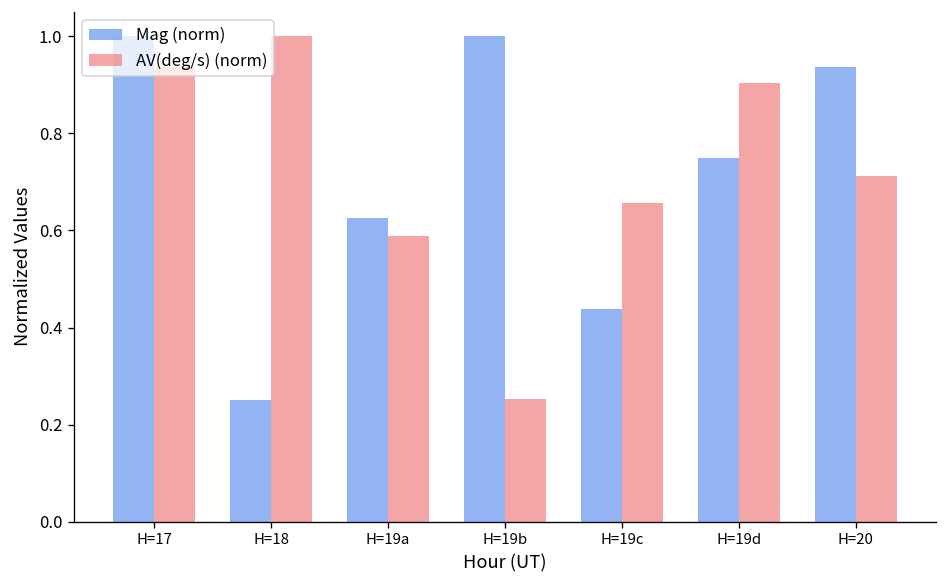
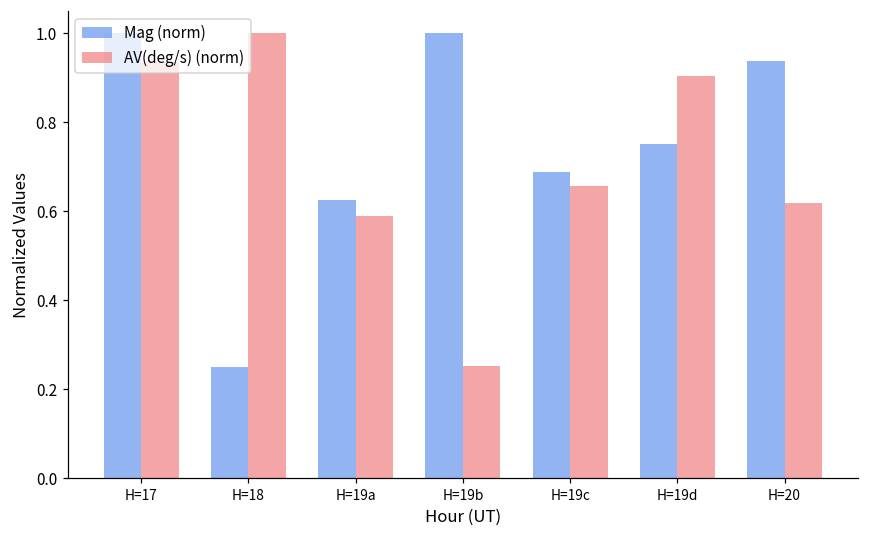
Mag (norm), H=19c: 0.44 -> 0.69
AV(deg/s) (norm), H=20: 0.71 -> 0.62
